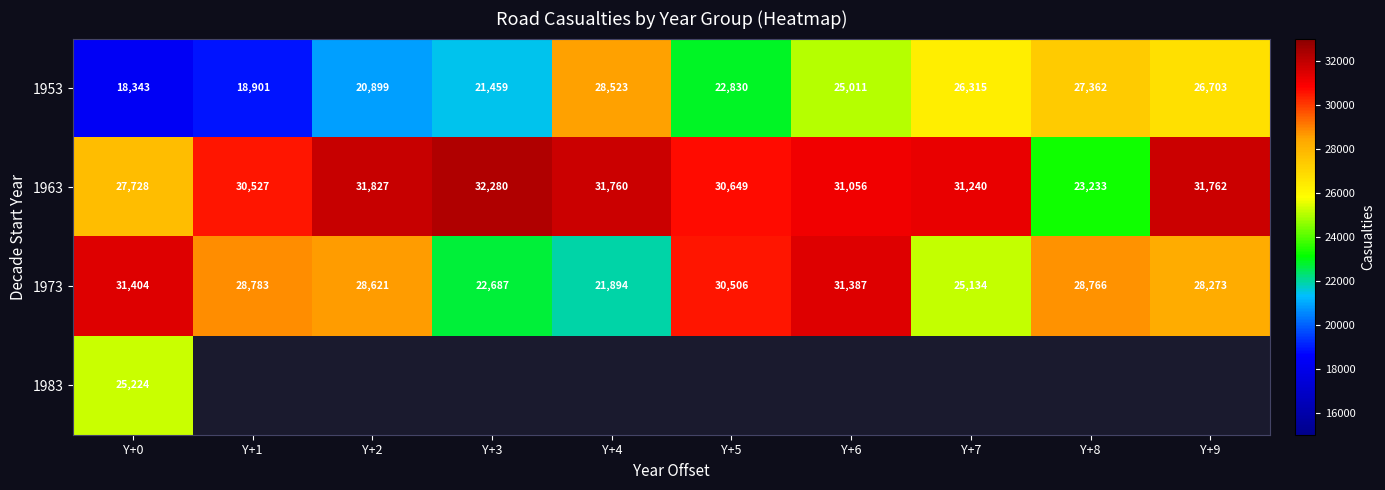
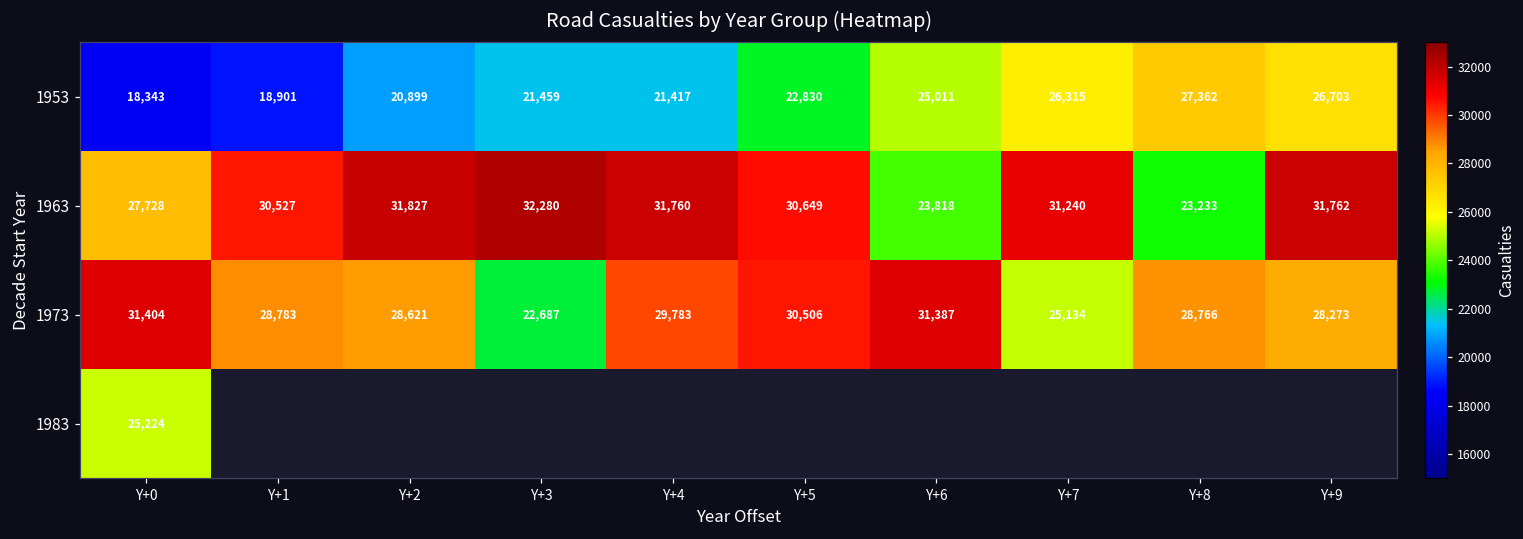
1953, Y+4: 28,523 -> 21,417
1963, Y+6: 31,056 -> 23,818
1973, Y+4: 21,894 -> 29,783
